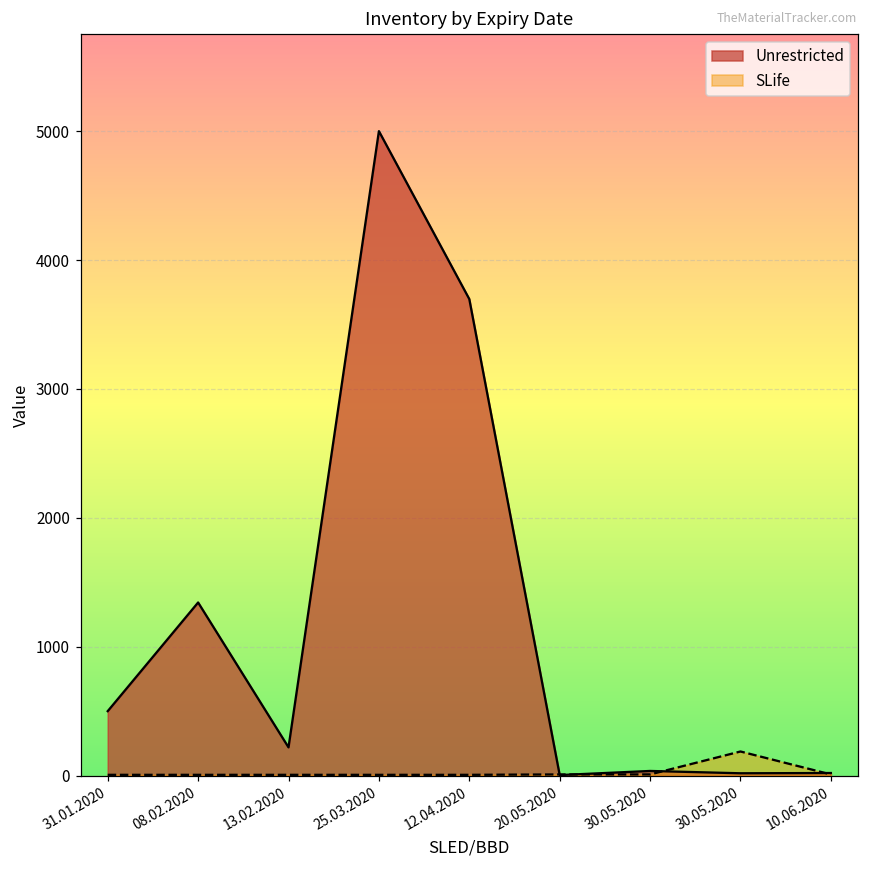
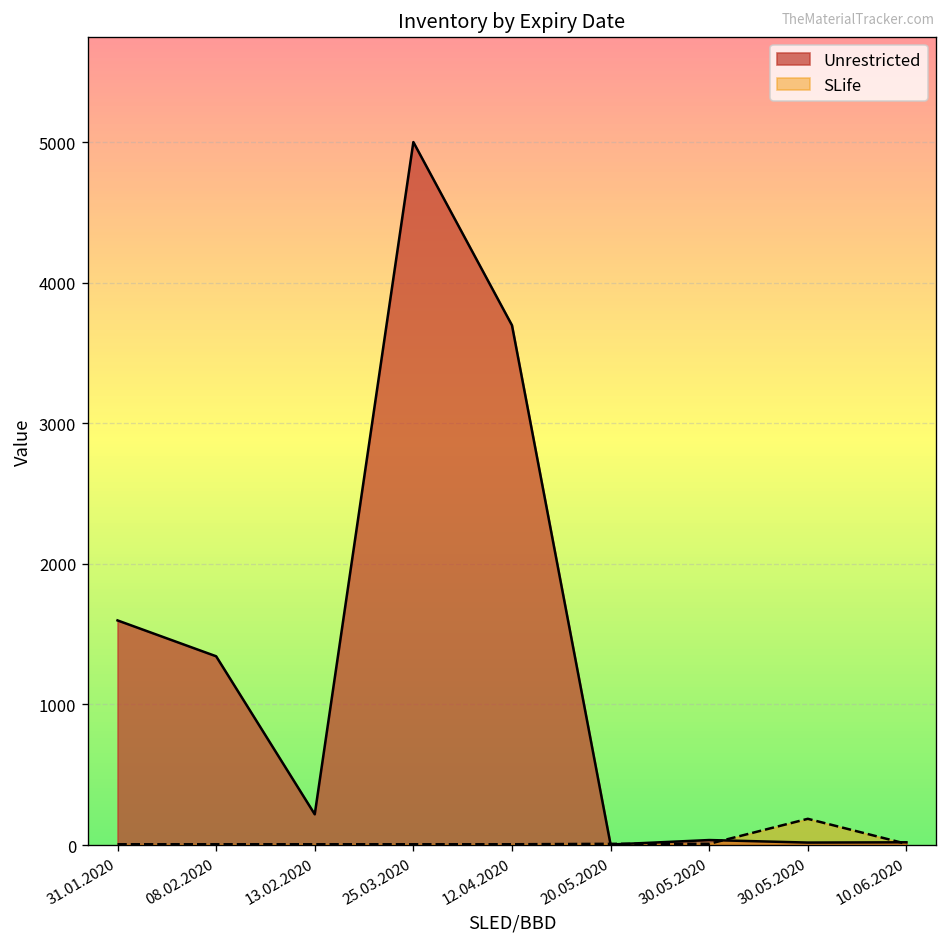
Unrestricted, 31.01.2020: 500 -> 1600
